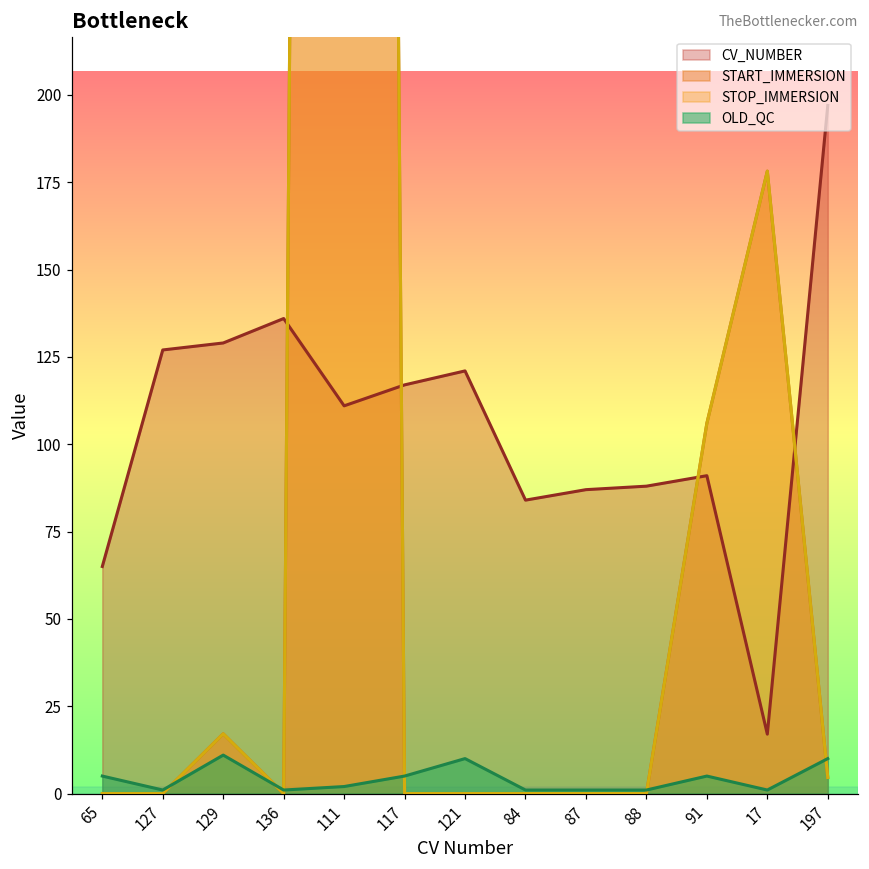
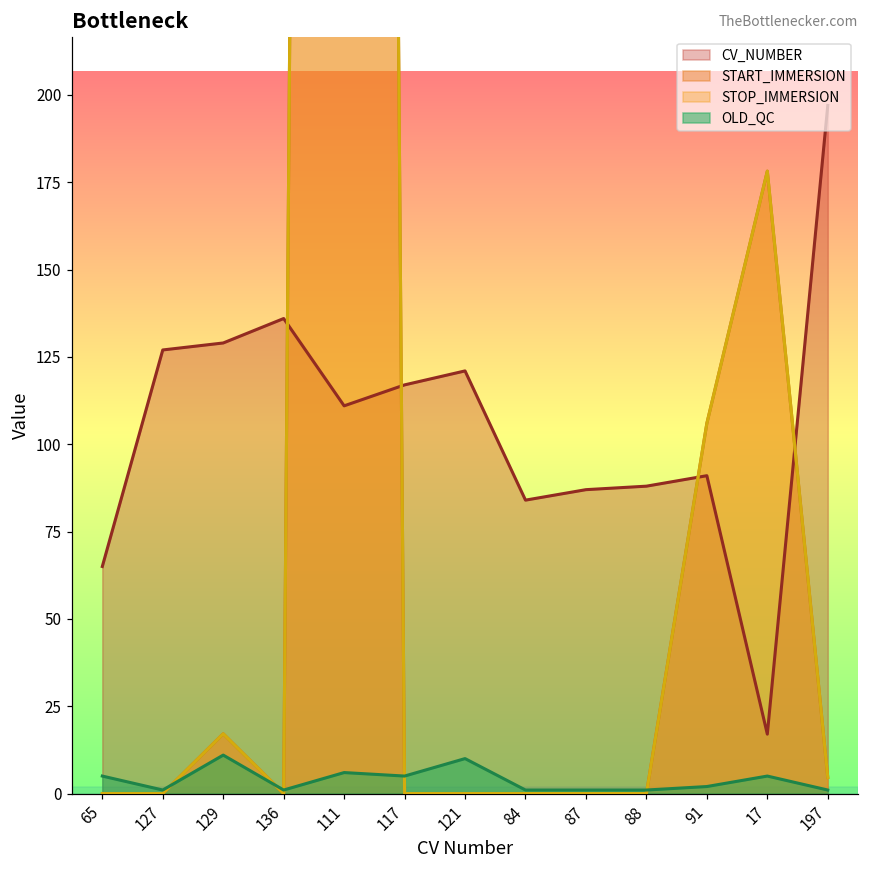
OLD_QC, 111: 2 -> 6
OLD_QC, 91: 5 -> 2
OLD_QC, 17: 1 -> 5
OLD_QC, 197: 10 -> 1
